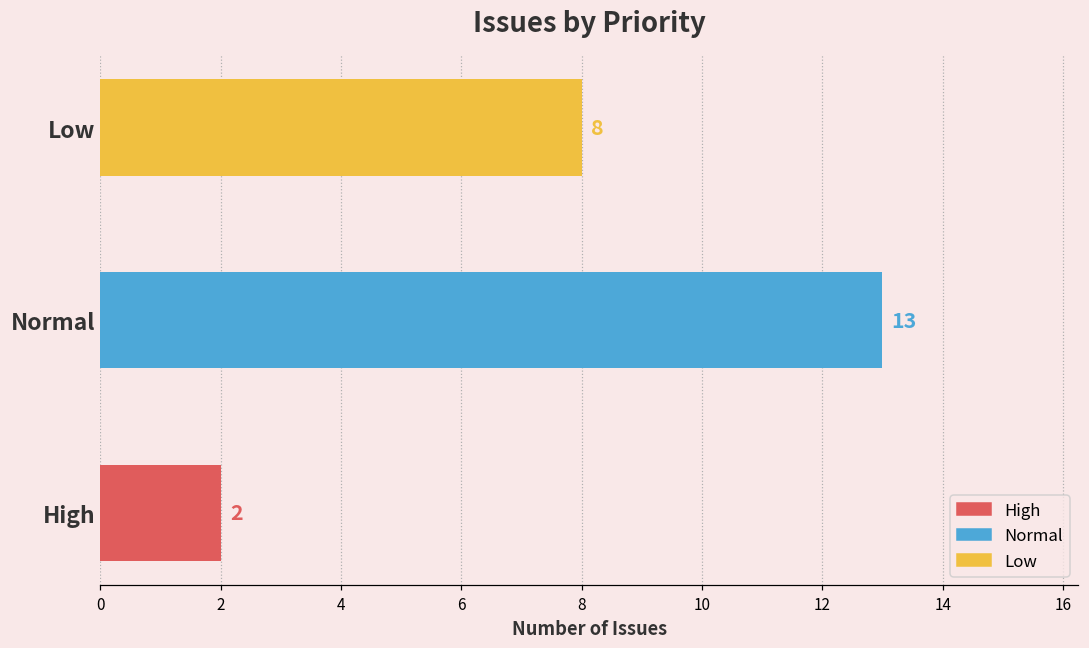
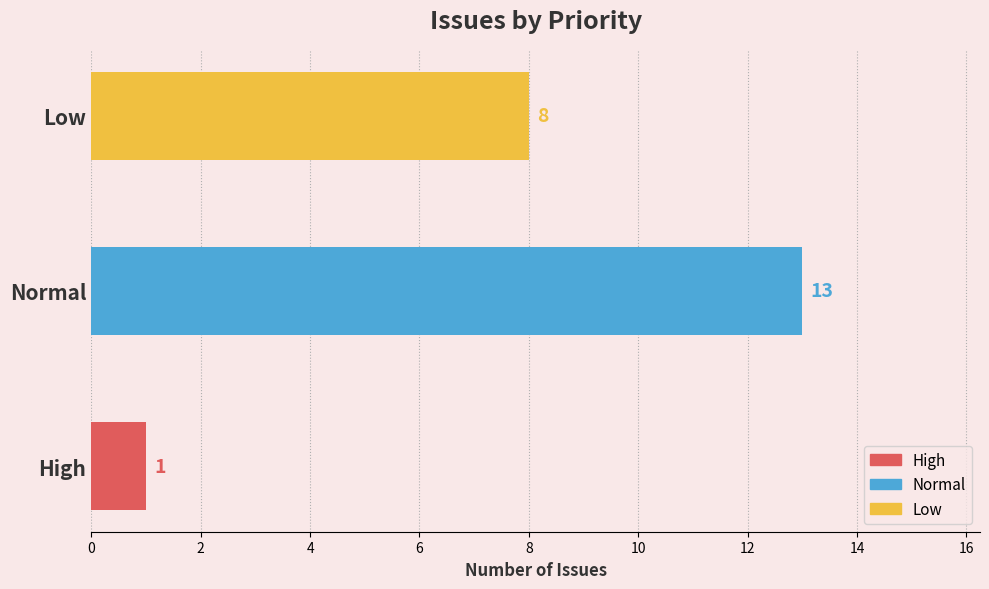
High: 2 -> 1
